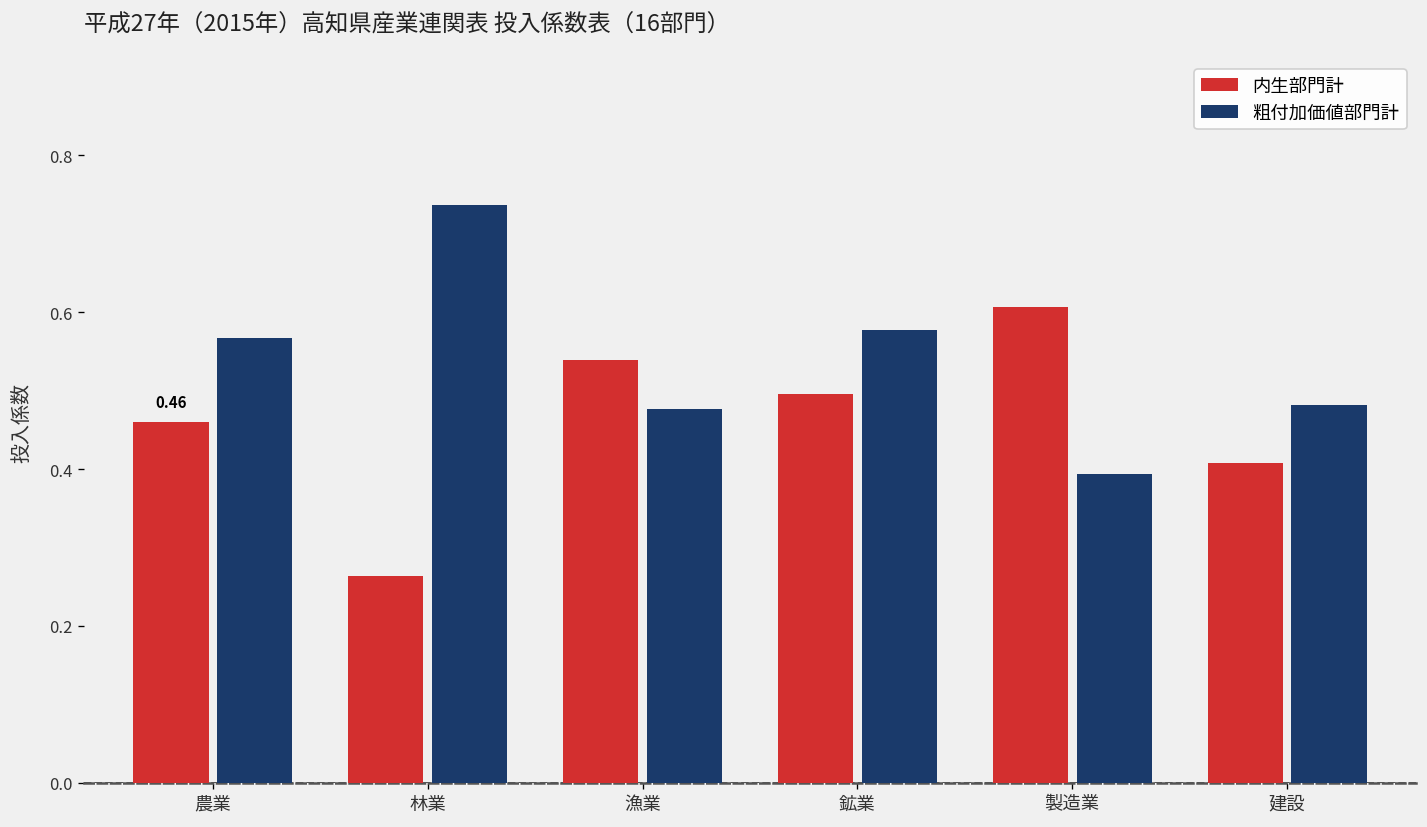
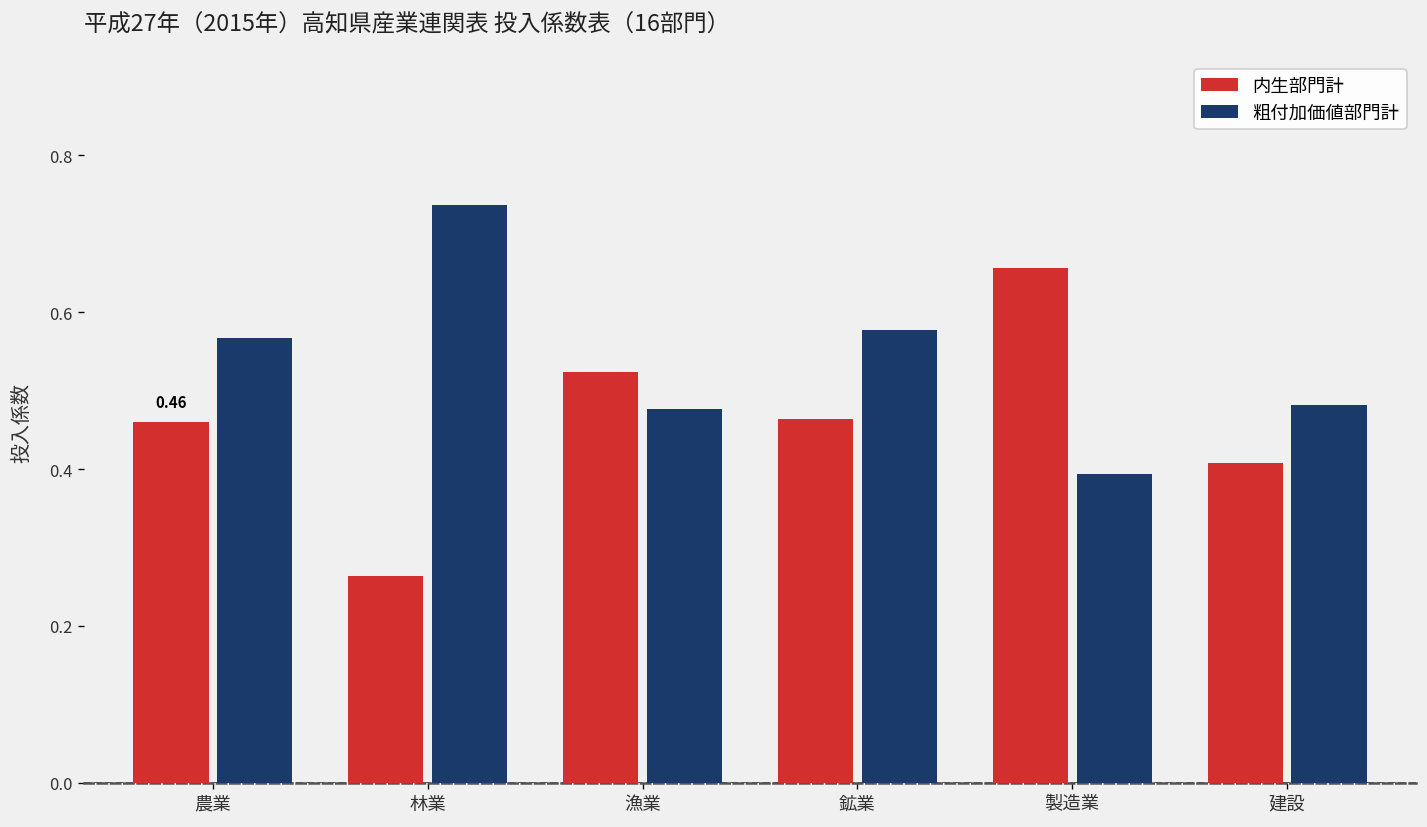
内生部門計, 漁業: 0.54 -> 0.52
内生部門計, 鉱業: 0.50 -> 0.46
内生部門計, 製造業: 0.61 -> 0.66
